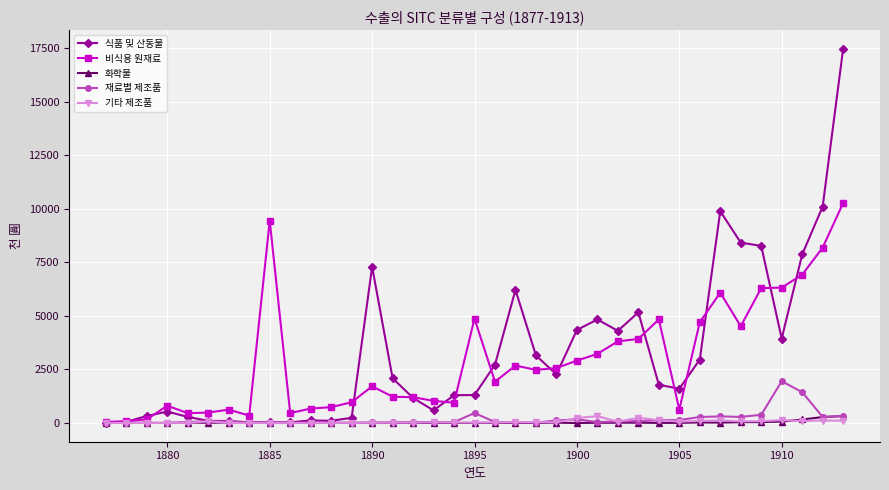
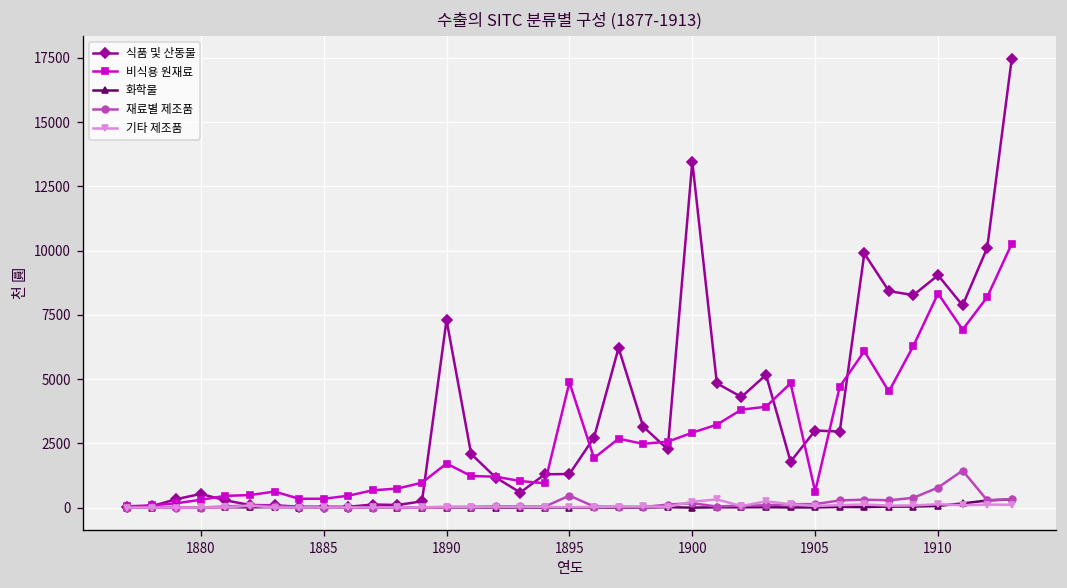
비식용 원재료, 1880: 800 -> 300
비식용 원재료, 1885: 9400 -> 300
식품 및 산동물, 1900: 4300 -> 13500
식품 및 산동물, 1905: 1600 -> 3000
식품 및 산동물, 1910: 3900 -> 9000
비식용 원재료, 1910: 6300 -> 8300
재료별 제조품, 1910: 1900 -> 800
